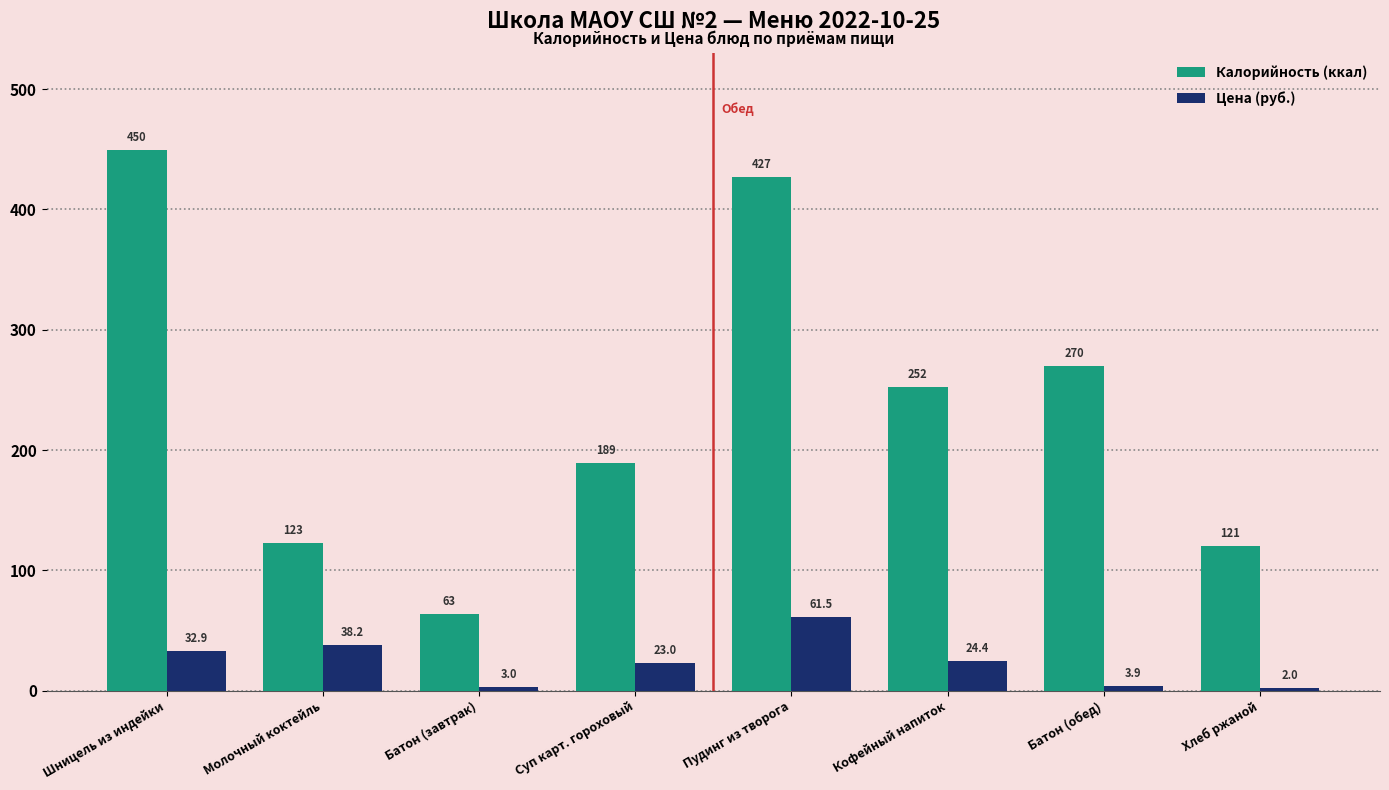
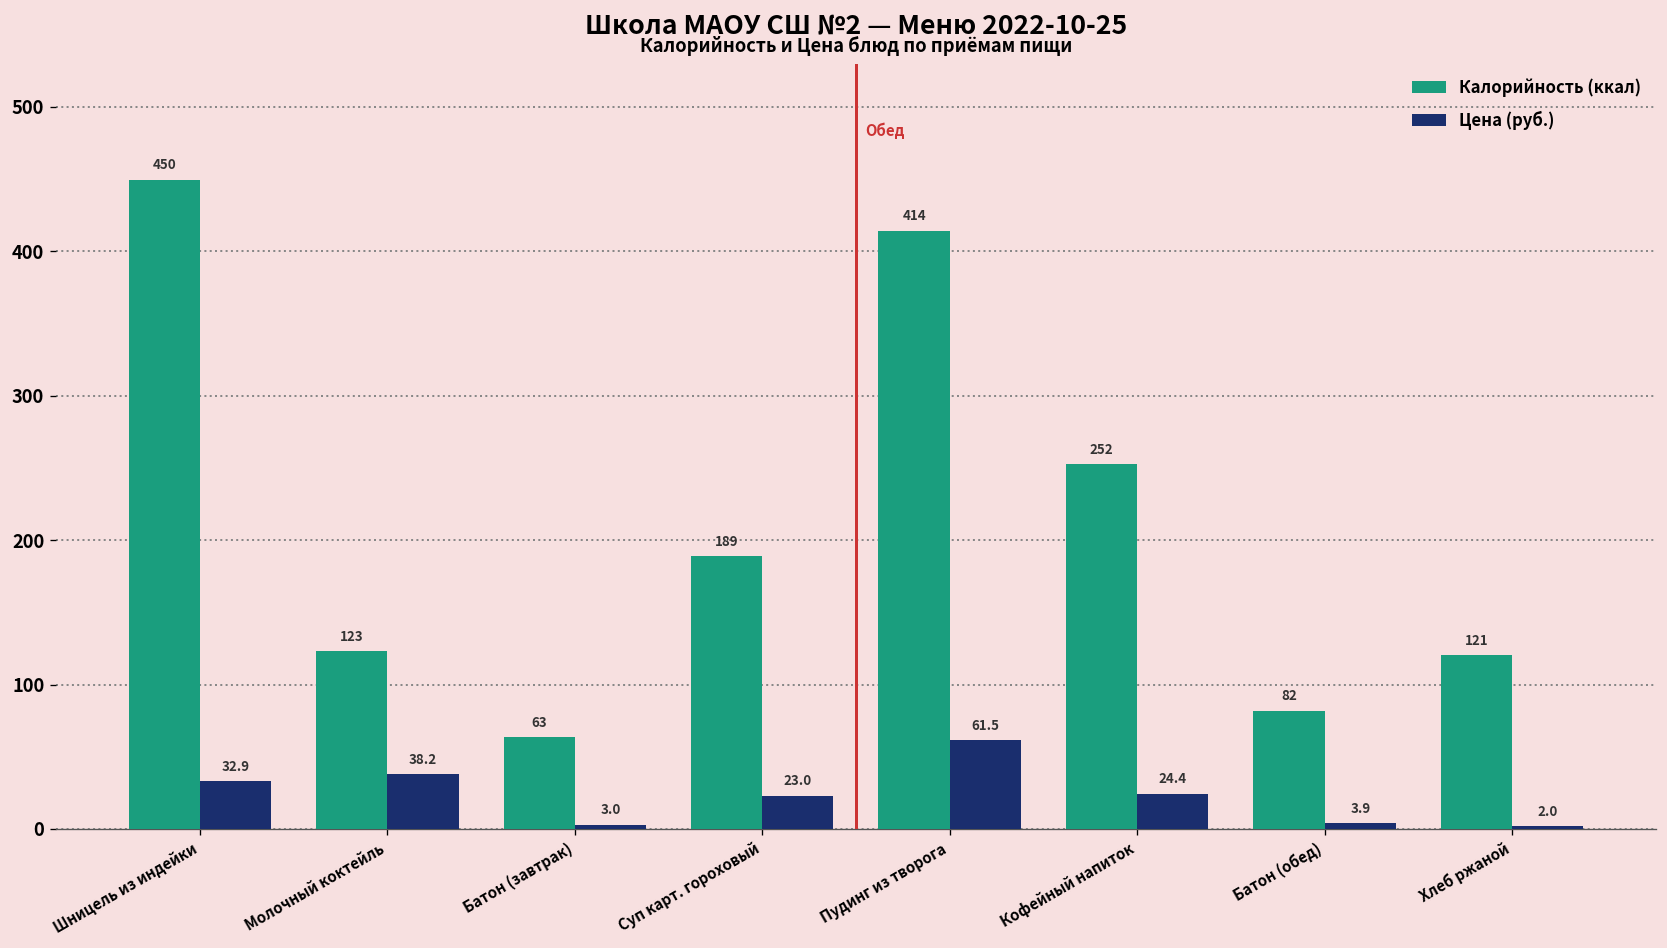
Калорийность (ккал), Пудинг из творога: 427 -> 414
Калорийность (ккал), Батон (обед): 270 -> 82
